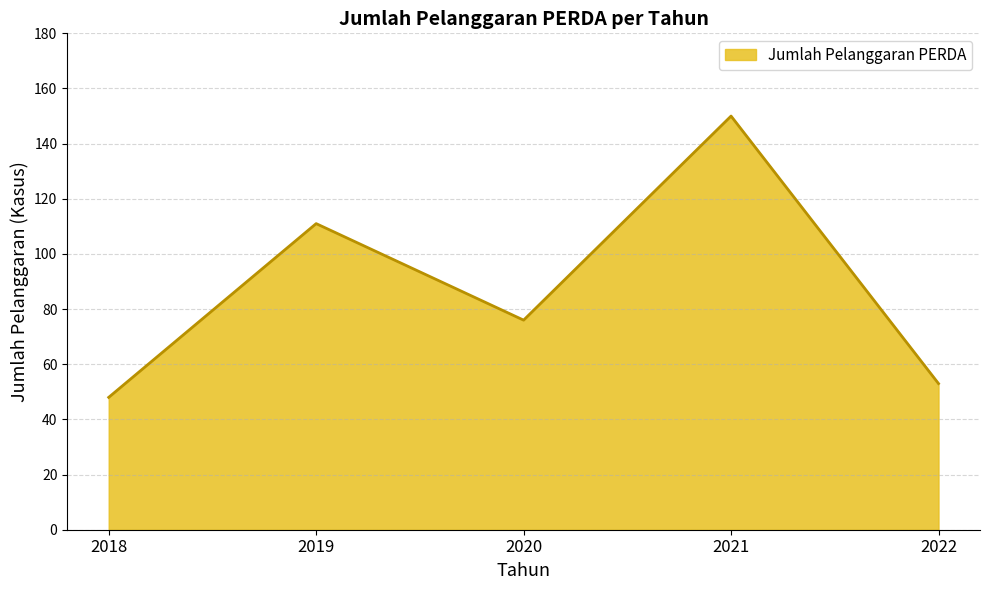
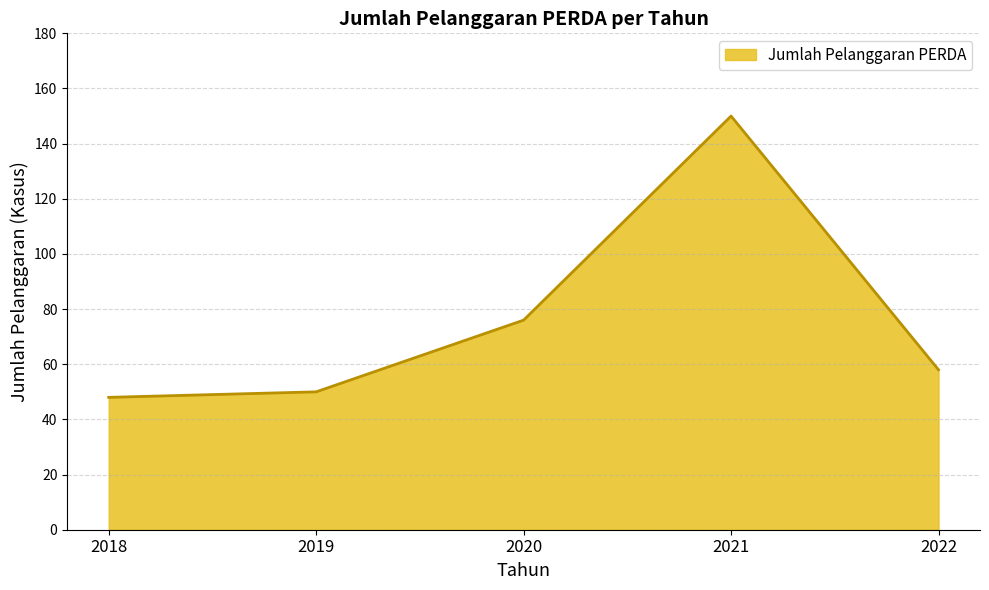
2019: 111 -> 50
2022: 53 -> 58
